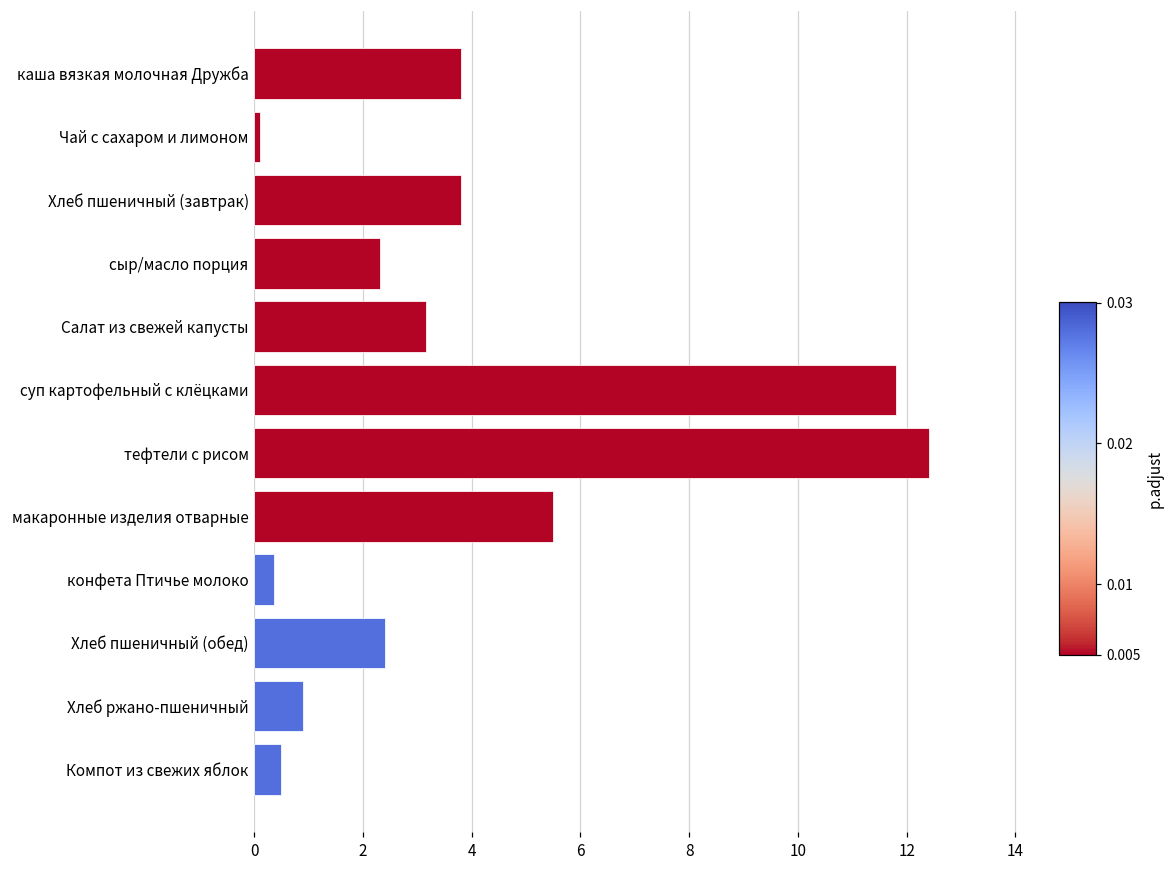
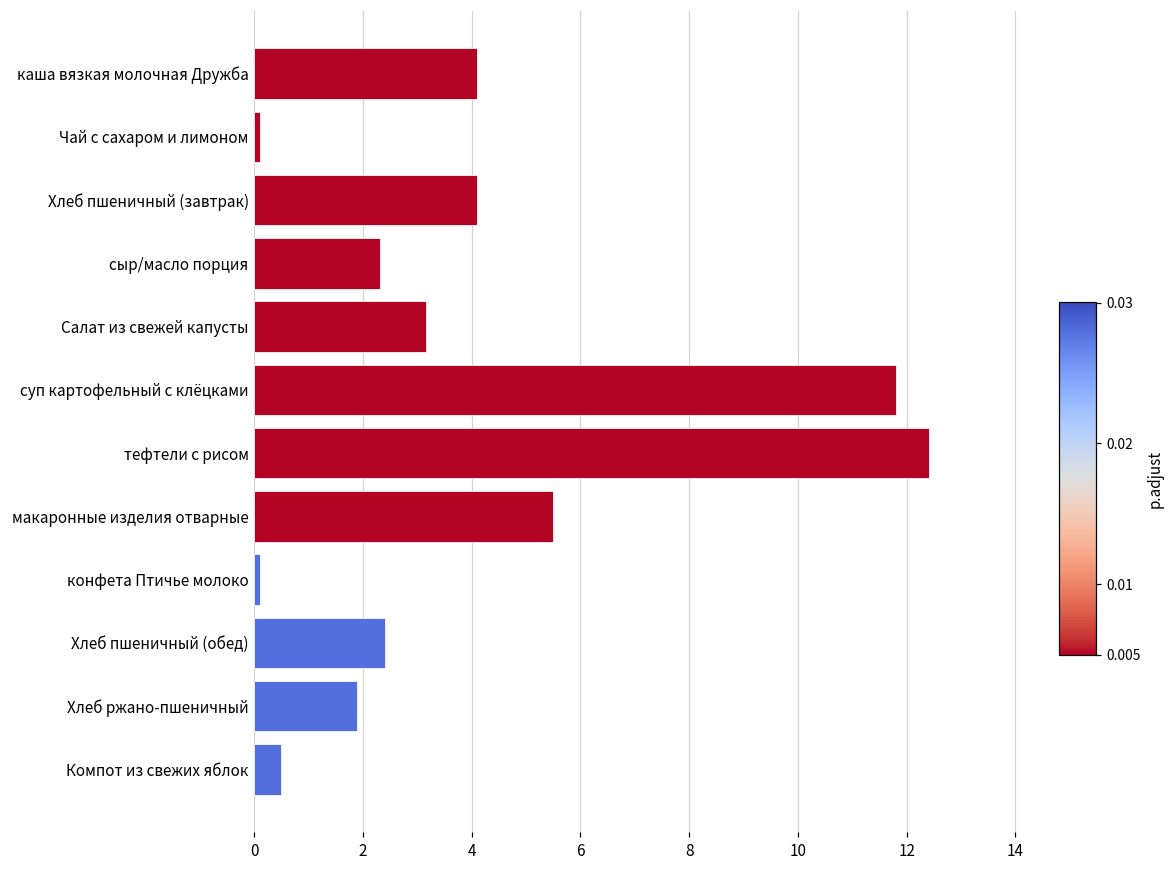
каша вязкая молочная Дружба: 3.8 -> 4.1
Хлеб пшеничный (завтрак): 3.8 -> 4.1
конфета Птичье молоко: 0.4 -> 0.1
Хлеб ржано-пшеничный: 0.9 -> 1.9
